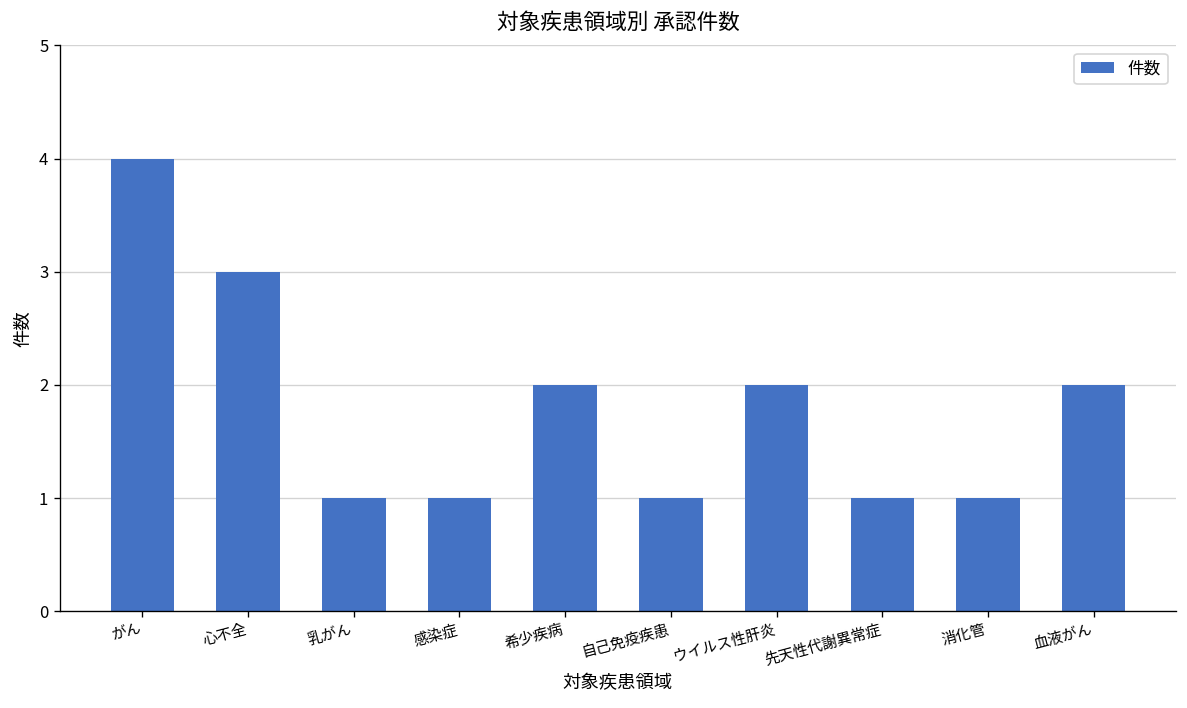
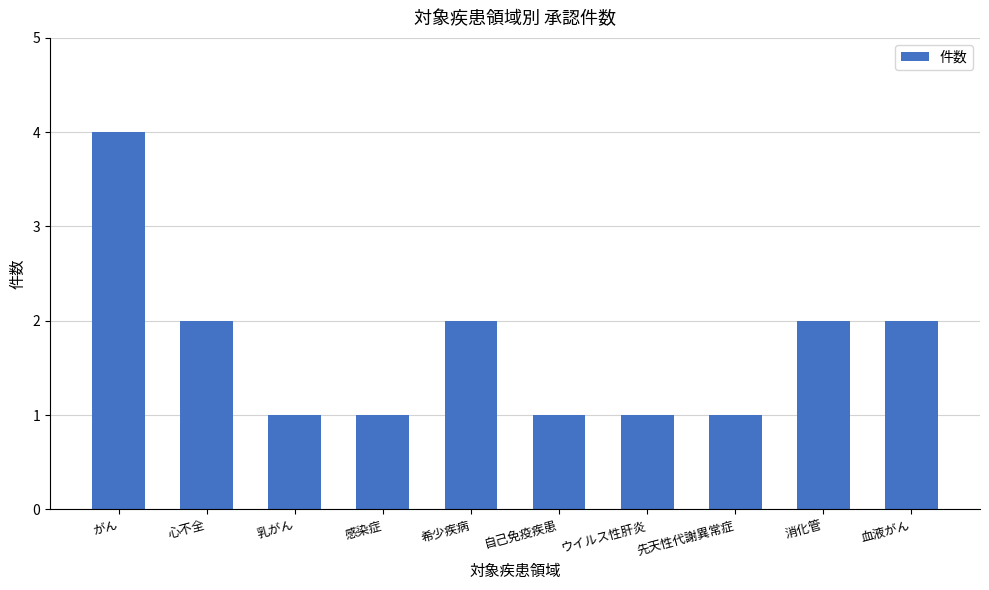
心不全: 3 -> 2
ウイルス性肝炎: 2 -> 1
消化管: 1 -> 2
